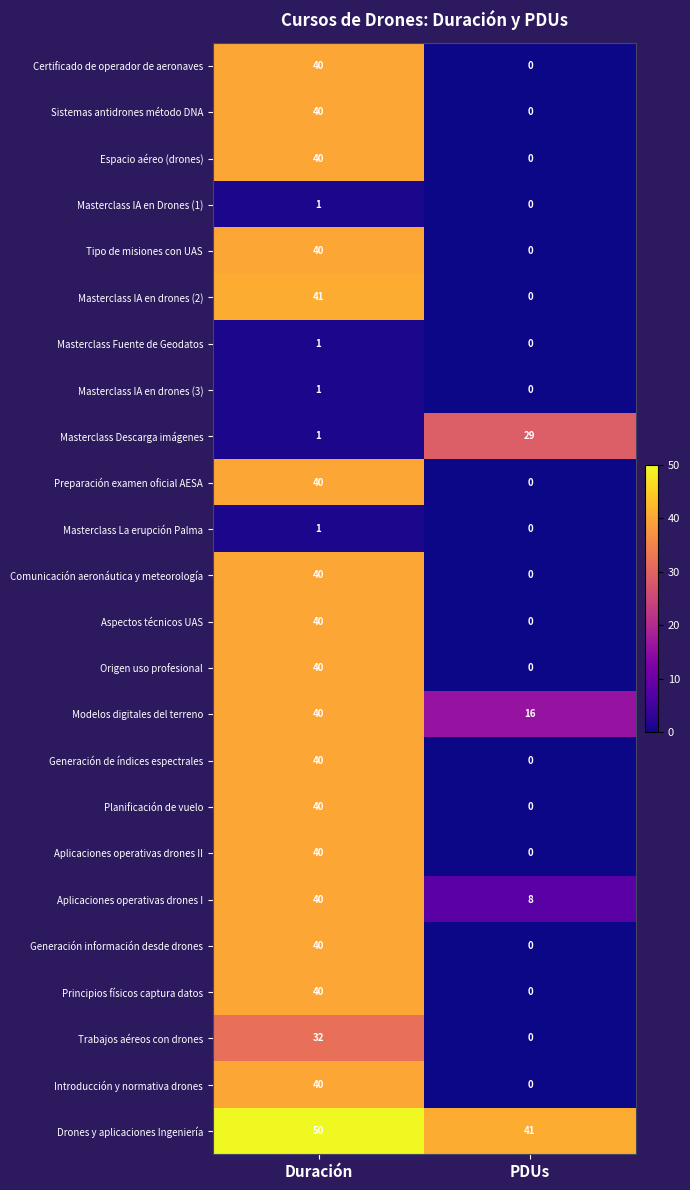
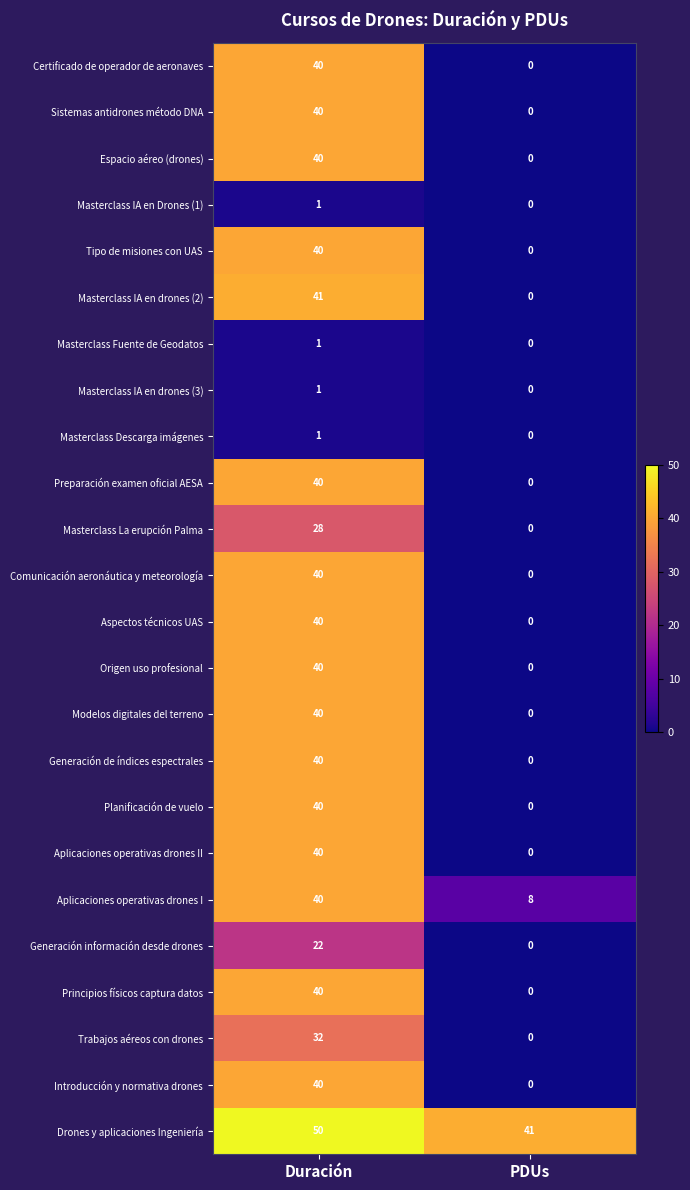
Masterclass Descarga imágenes, PDUs: 29 -> 0
Masterclass La erupción Palma, Duración: 1 -> 28
Modelos digitales del terreno, PDUs: 16 -> 0
Generación información desde drones, Duración: 40 -> 22
